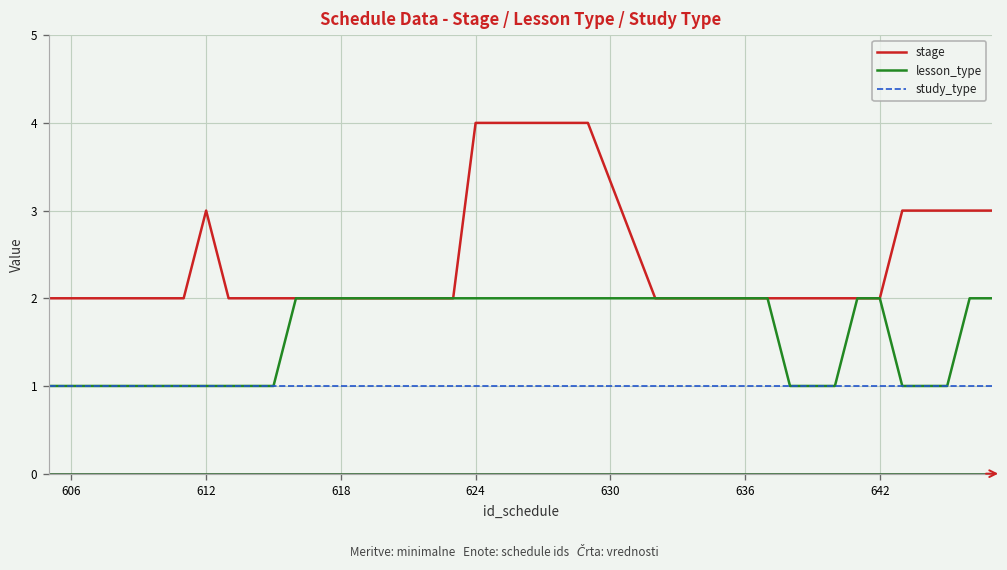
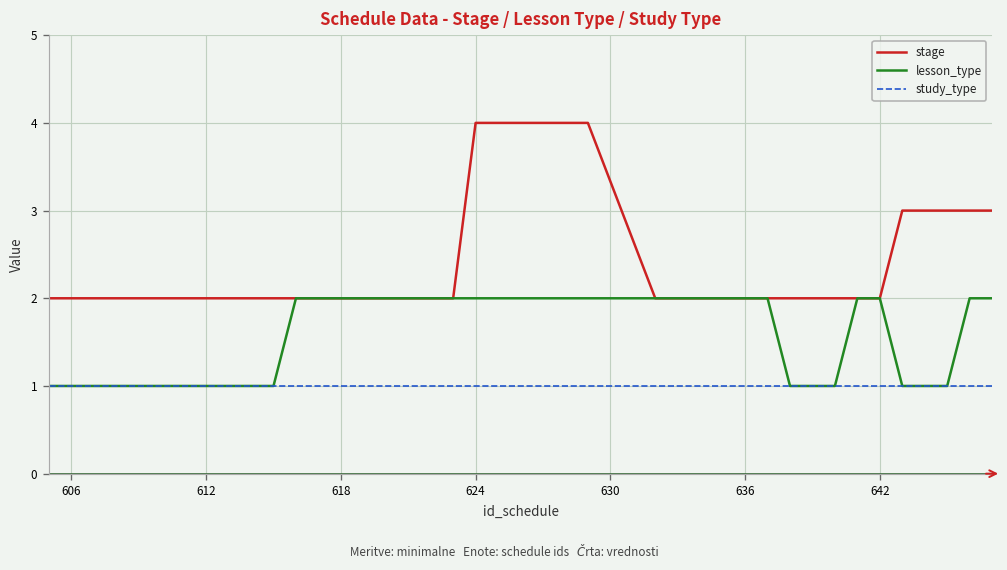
stage, 612: 3 -> 2
